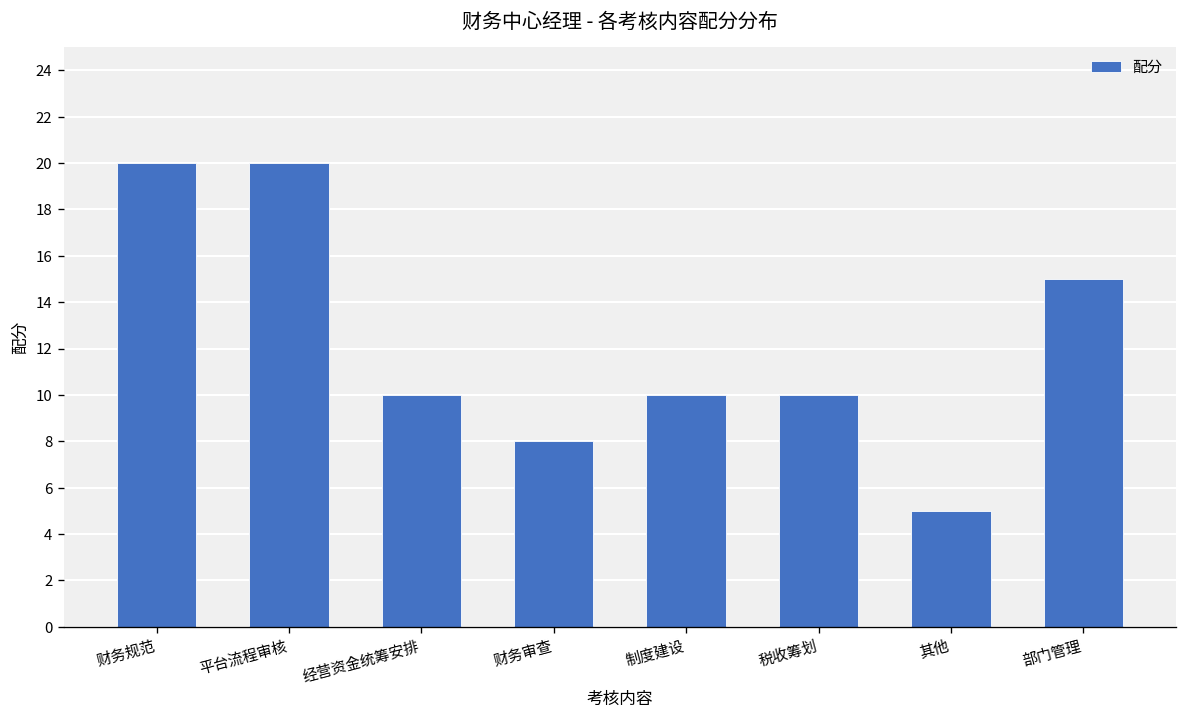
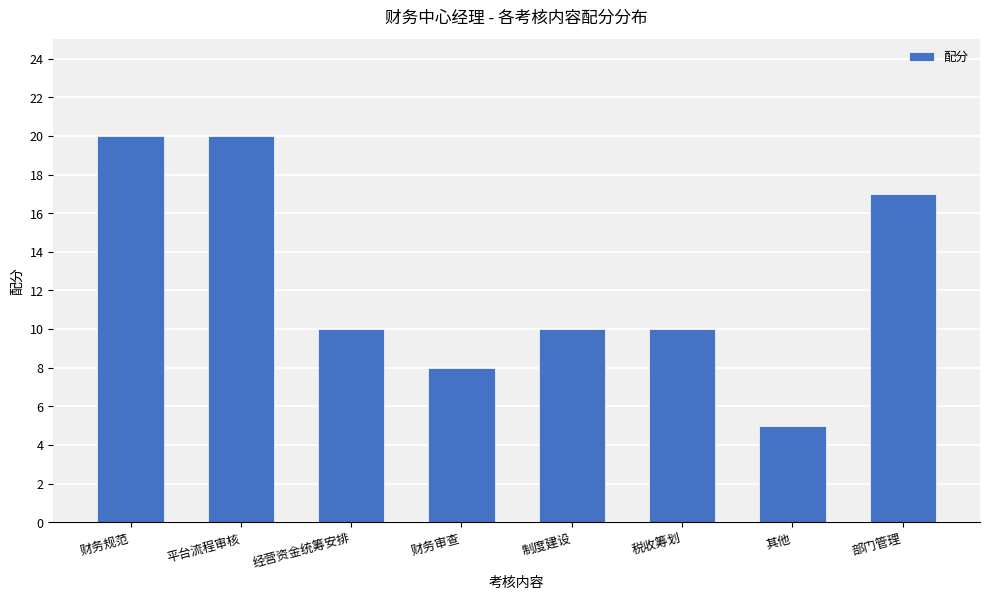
部门管理: 15 -> 17
